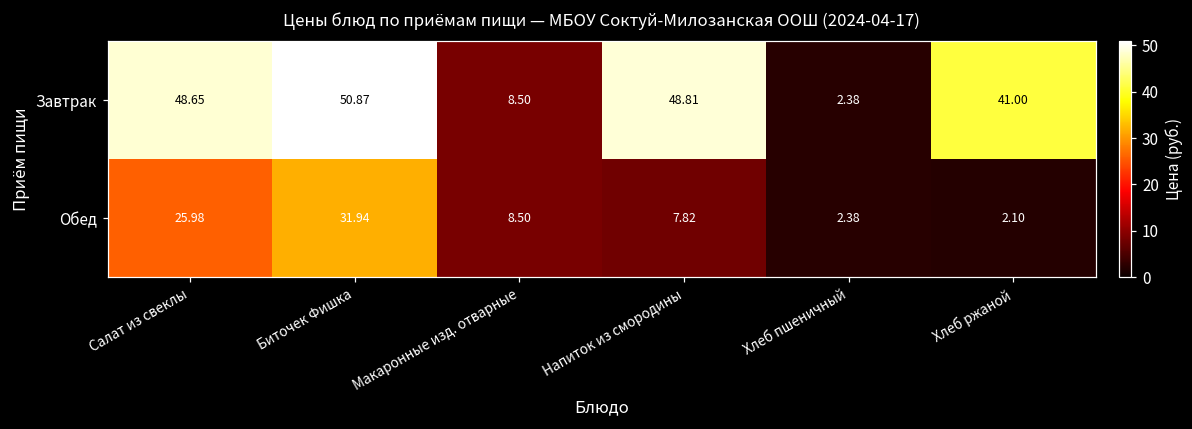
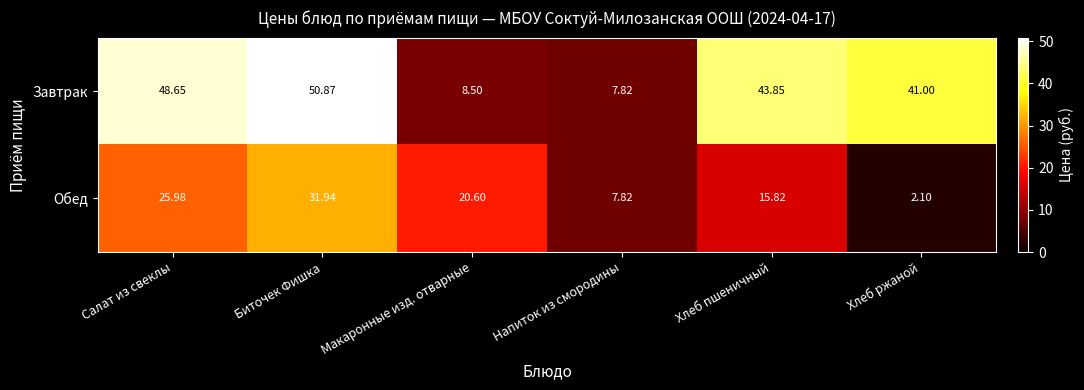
Завтрак, Напиток из смородины: 48.81 -> 7.82
Завтрак, Хлеб пшеничный: 2.38 -> 43.85
Обед, Макаронные изд. отварные: 8.50 -> 20.60
Обед, Хлеб пшеничный: 2.38 -> 15.82
